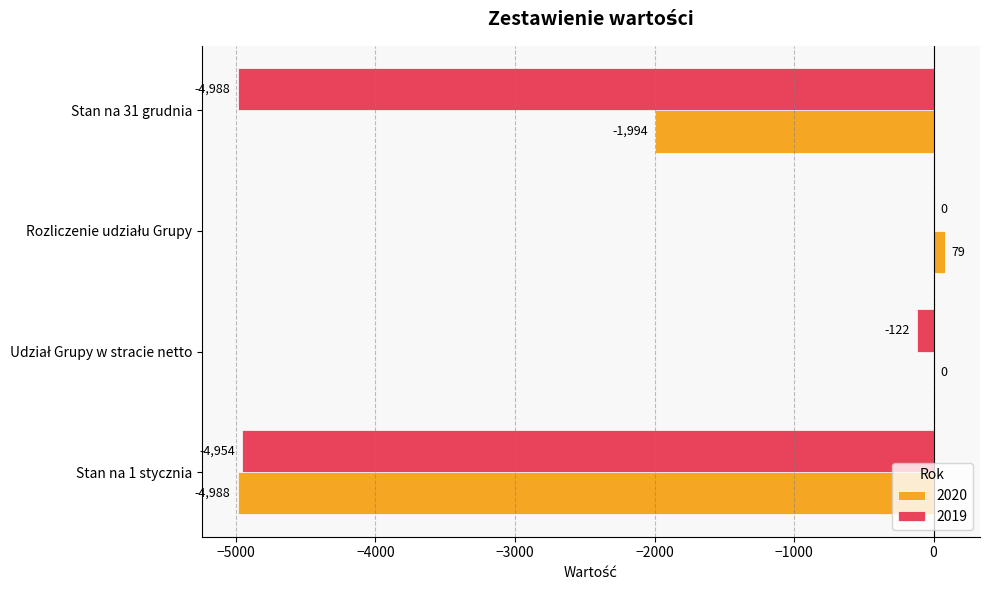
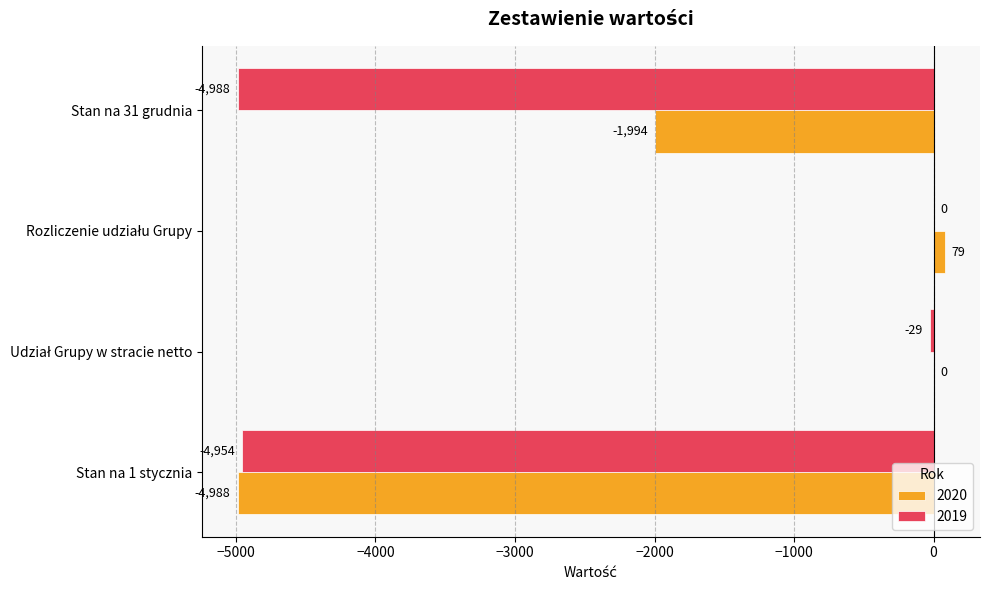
2019, Udział Grupy w stracie netto: -122 -> -29
